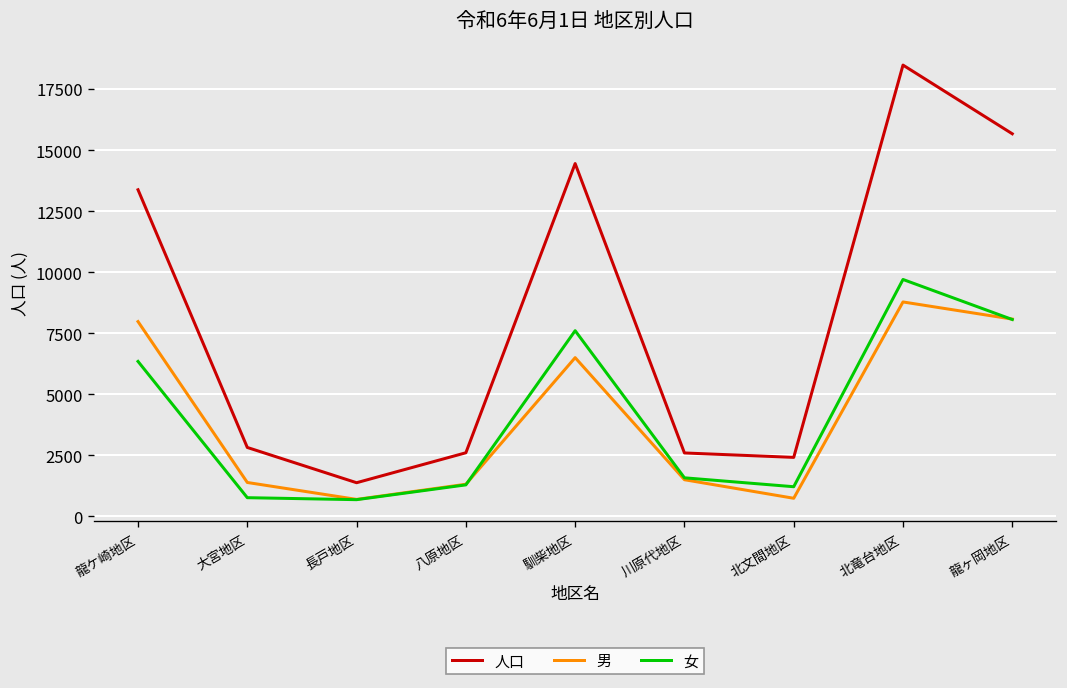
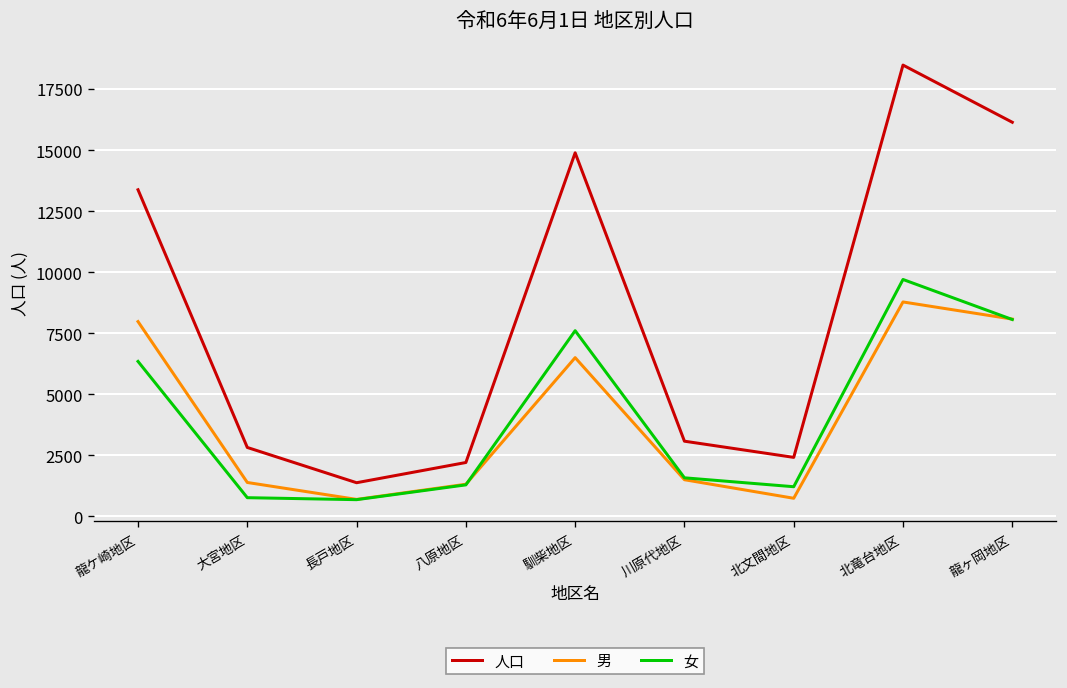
人口, 八原地区: 2600 -> 2200
人口, 馴柴地区: 14400 -> 14900
人口, 川原代地区: 2600 -> 3100
人口, 龍ヶ岡地区: 15700 -> 16100
